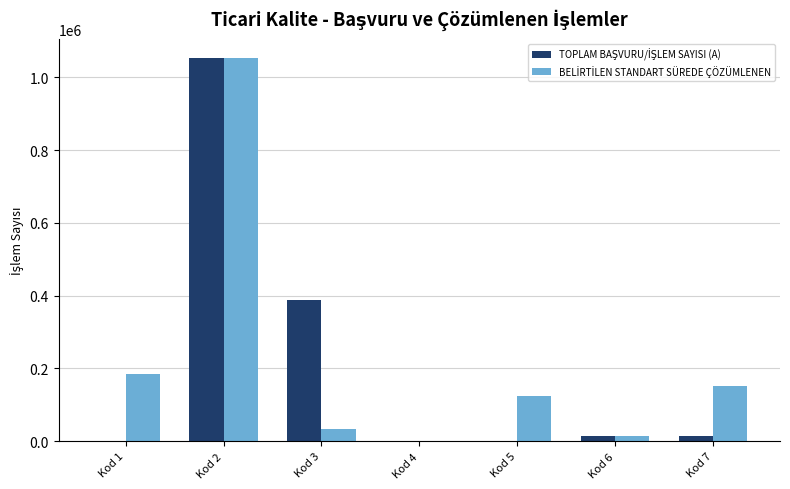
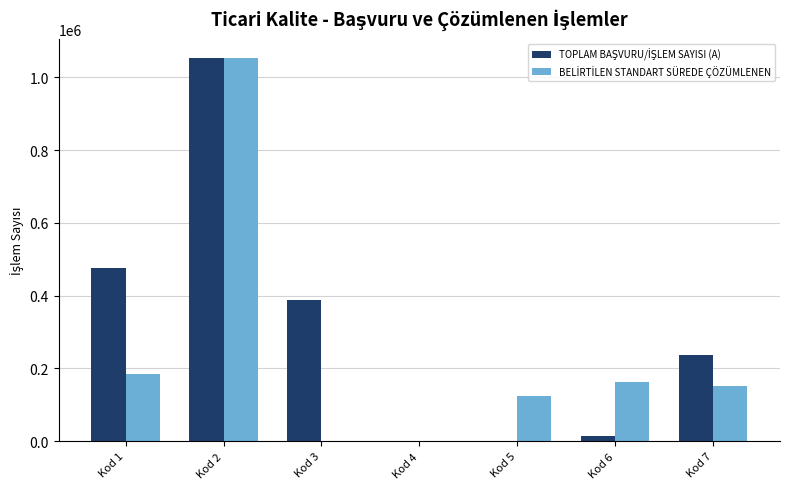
TOPLAM BAŞVURU/İŞLEM SAYISI (A), Kod 1: 0 -> 480000
BELİRTİLEN STANDART SÜREDE ÇÖZÜMLENEN, Kod 3: 30000 -> 0
BELİRTİLEN STANDART SÜREDE ÇÖZÜMLENEN, Kod 6: 10000 -> 160000
TOPLAM BAŞVURU/İŞLEM SAYISI (A), Kod 7: 10000 -> 240000
